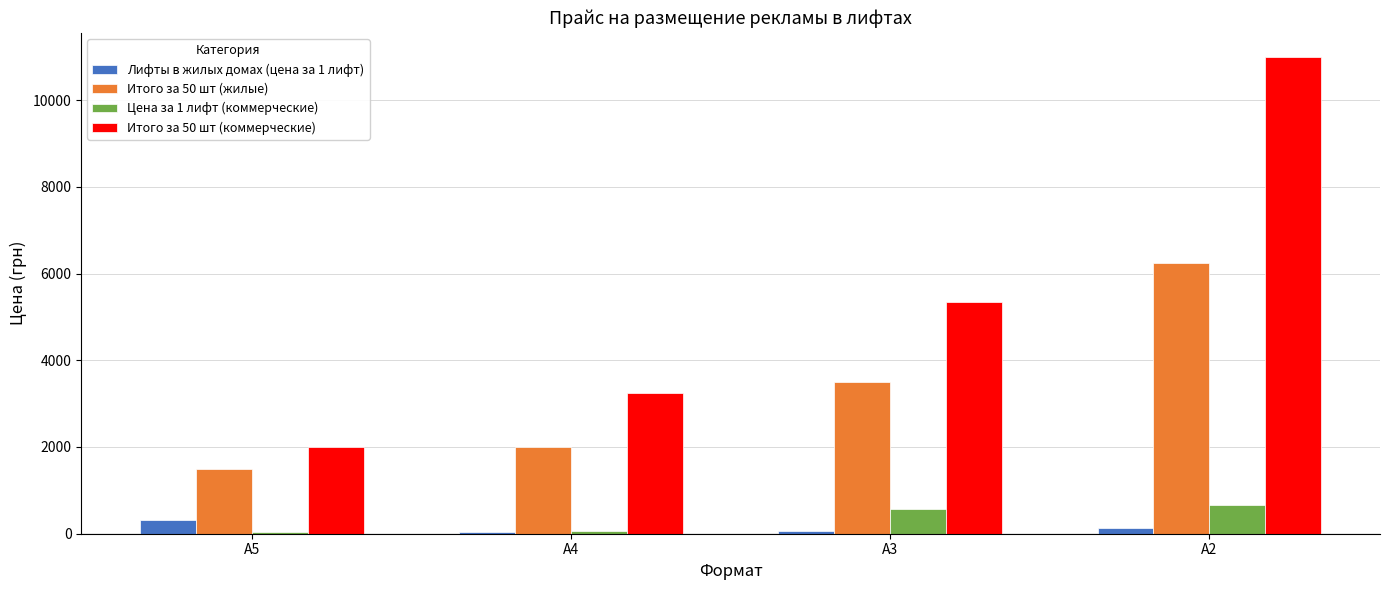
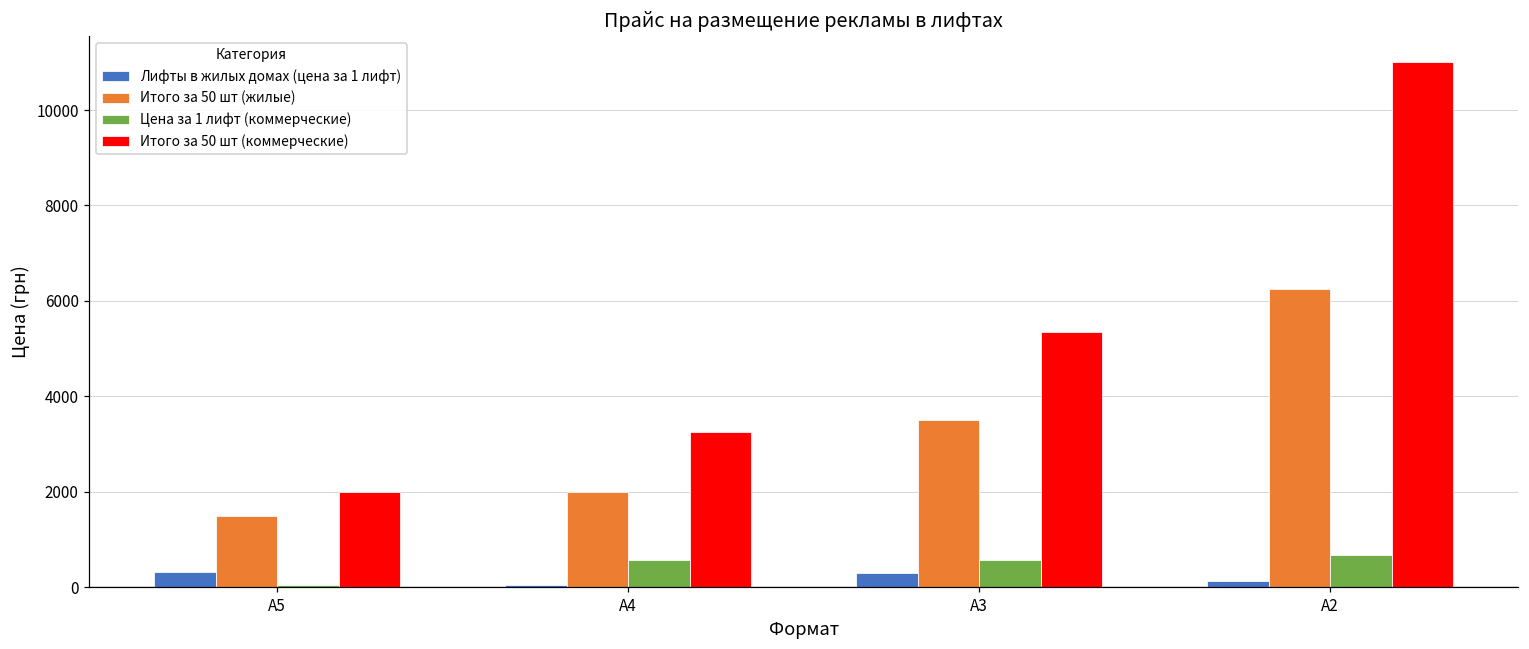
Цена за 1 лифт (коммерческие), А4: 100 -> 600
Лифты в жилых домах (цена за 1 лифт), А3: 100 -> 300
